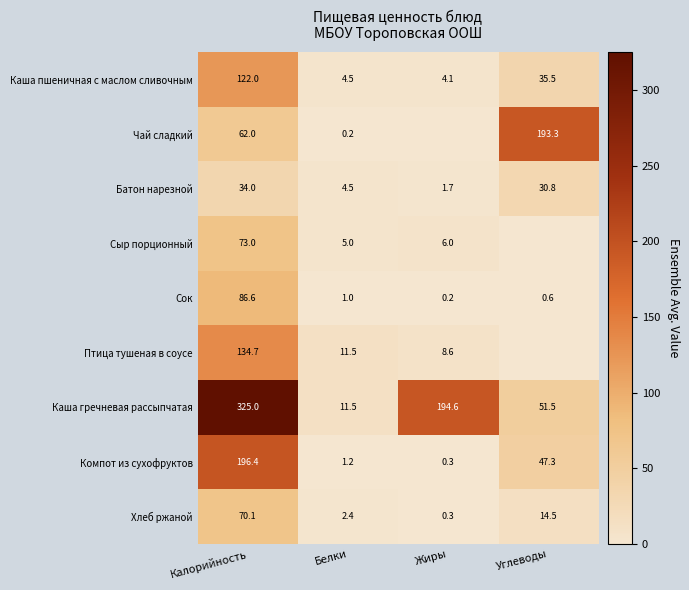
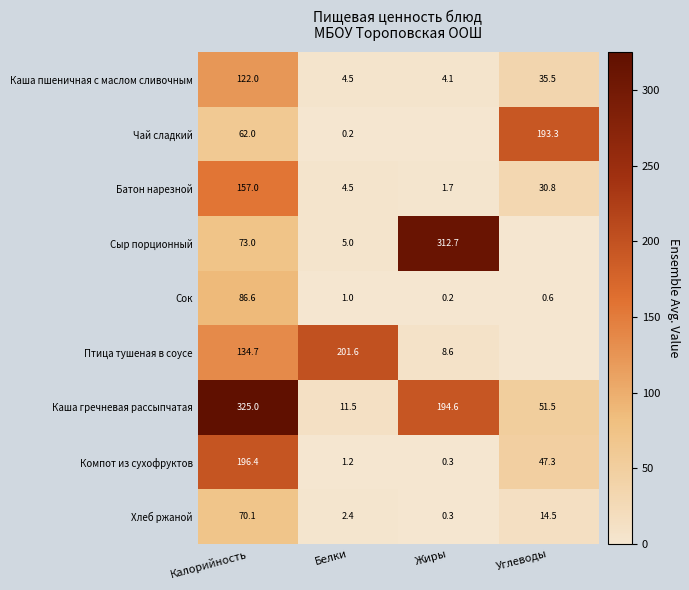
Батон нарезной, Калорийность: 34.0 -> 157.0
Сыр порционный, Жиры: 6.0 -> 312.7
Птица тушеная в соусе, Белки: 11.5 -> 201.6
